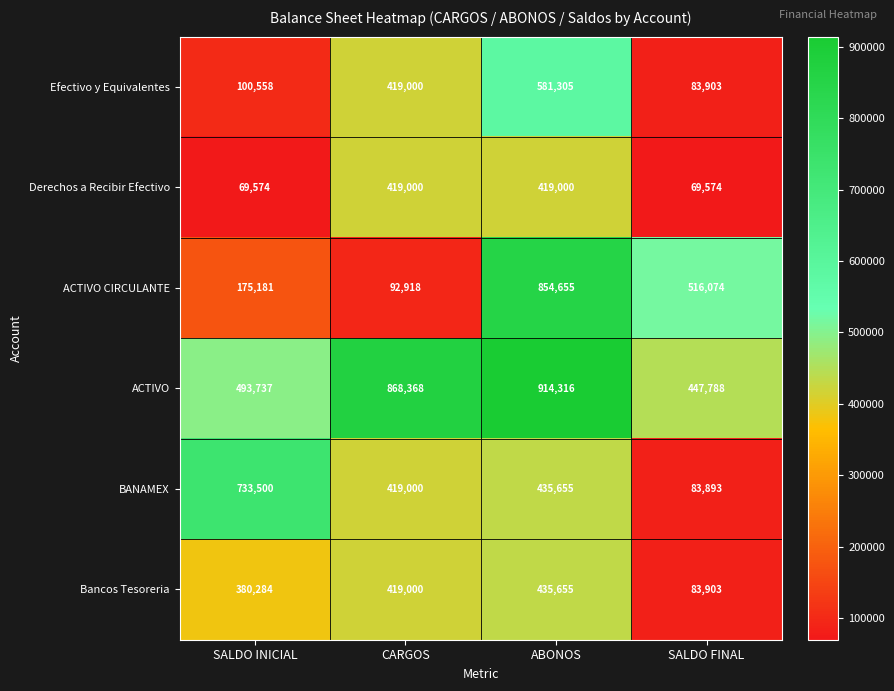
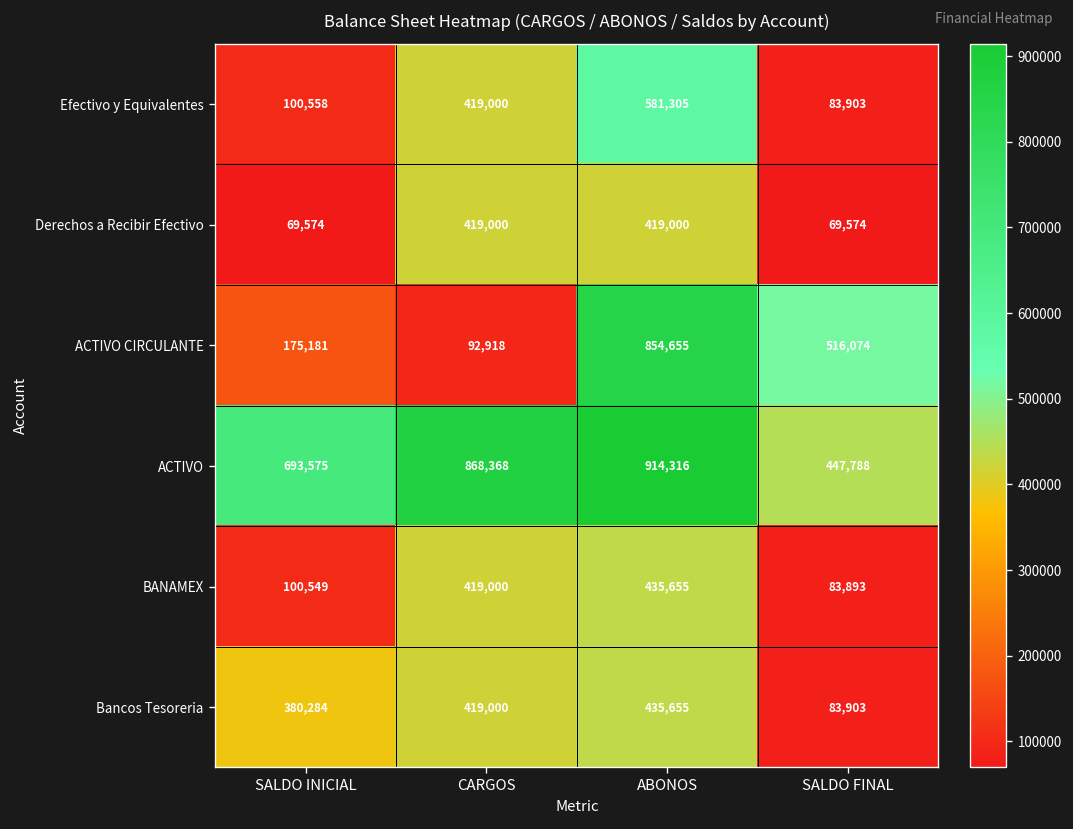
ACTIVO, SALDO INICIAL: 493,737 -> 693,575
BANAMEX, SALDO INICIAL: 733,500 -> 100,549
